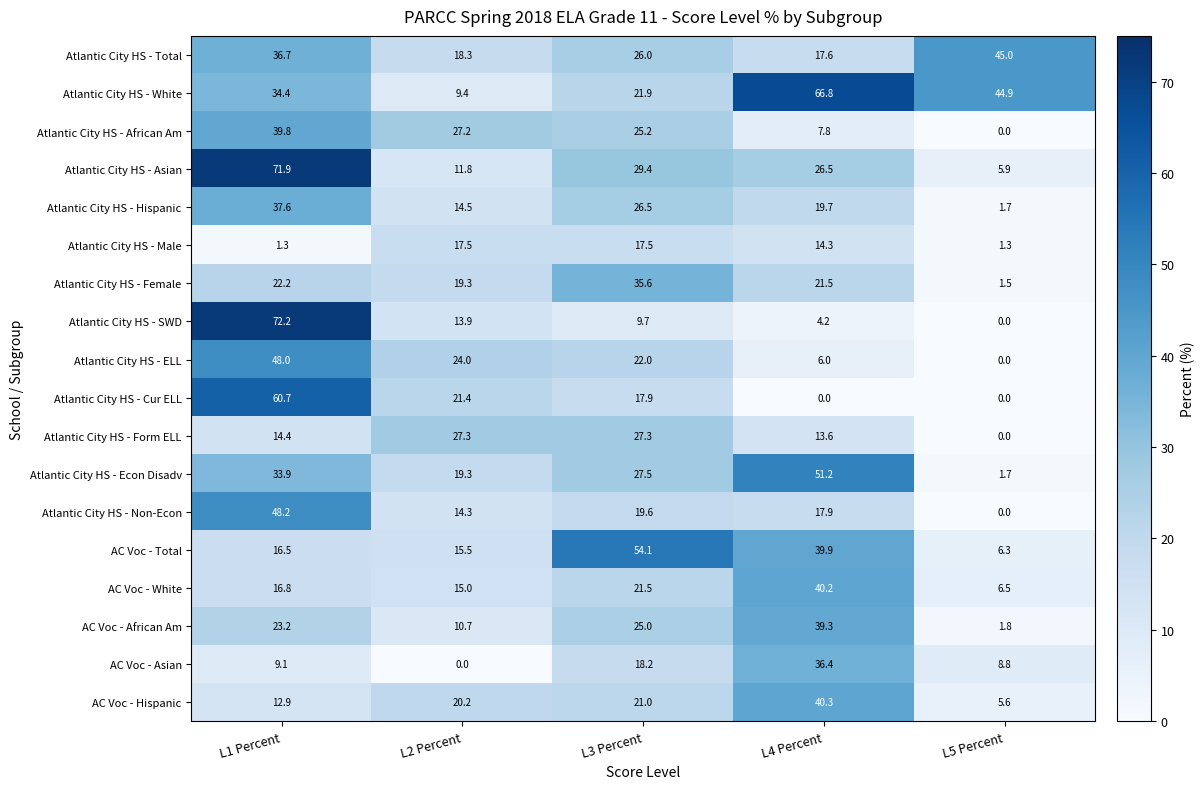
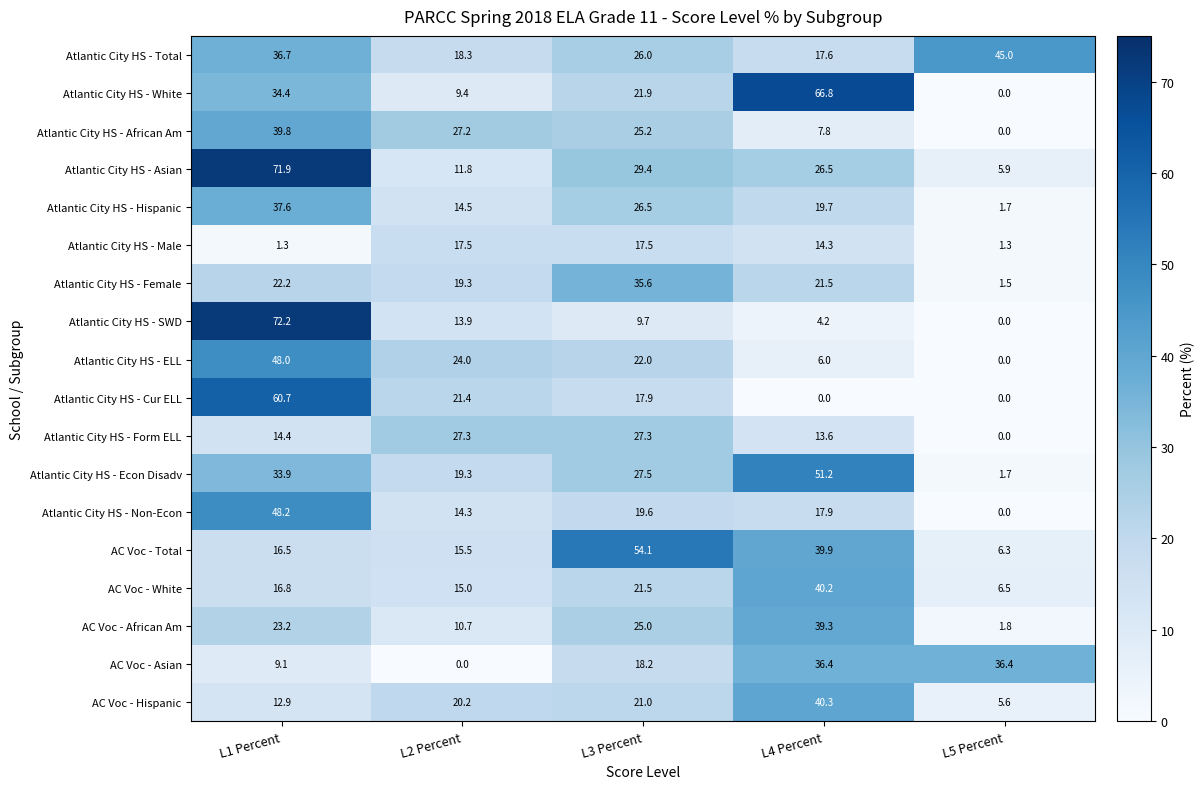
Atlantic City HS - White, L5 Percent: 44.9 -> 0.0
AC Voc - Asian, L5 Percent: 8.8 -> 36.4
